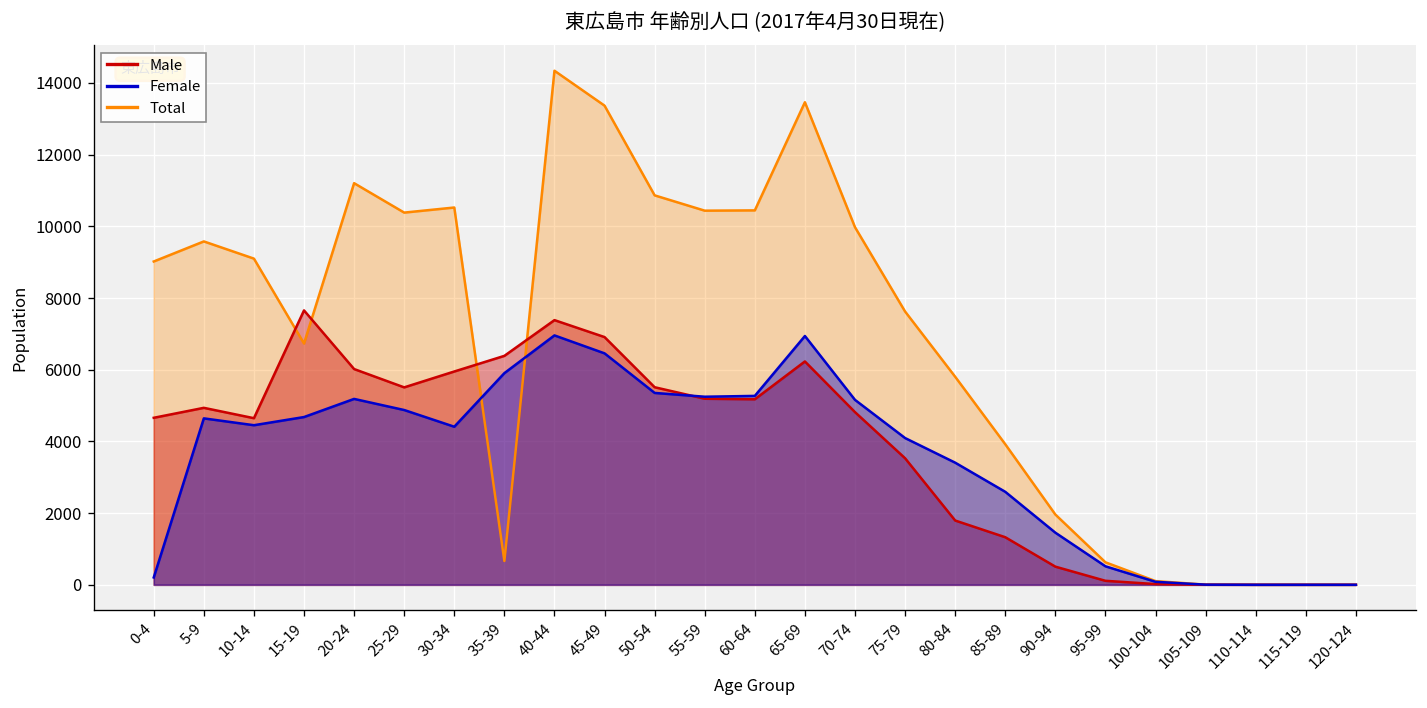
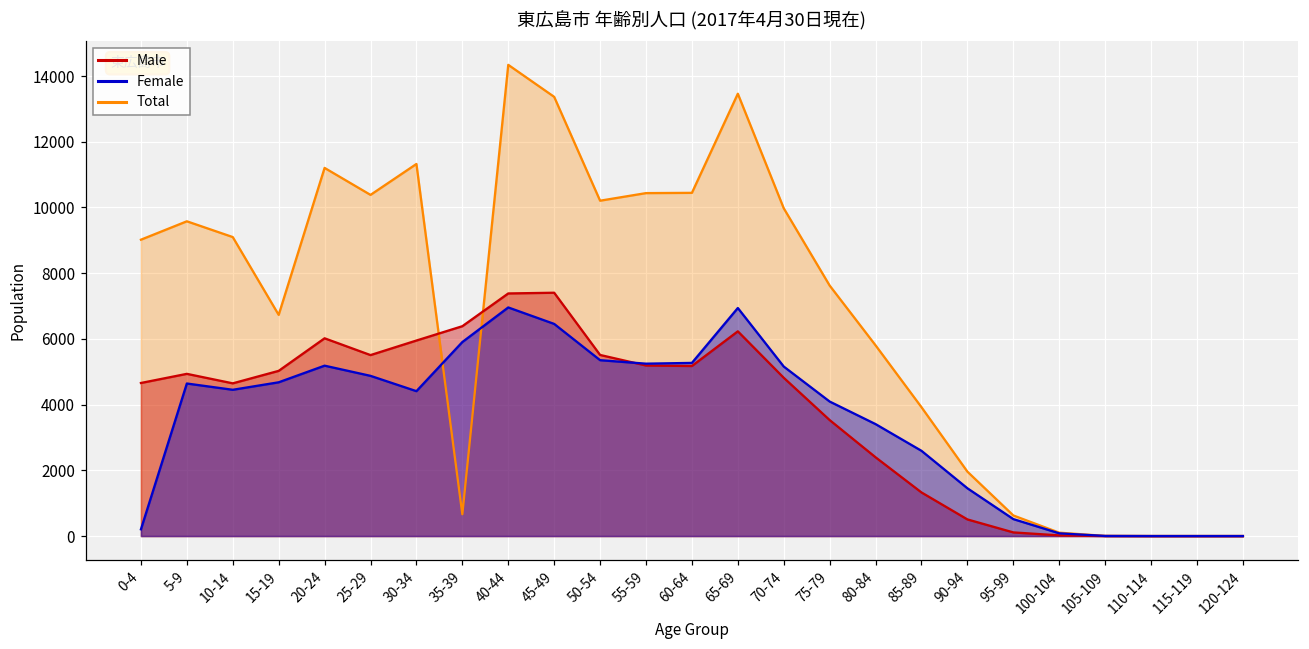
Male, 15-19: 7700 -> 5000
Total, 30-34: 10500 -> 11300
Male, 45-49: 6900 -> 7400
Total, 50-54: 10900 -> 10200
Male, 80-84: 1800 -> 2400
